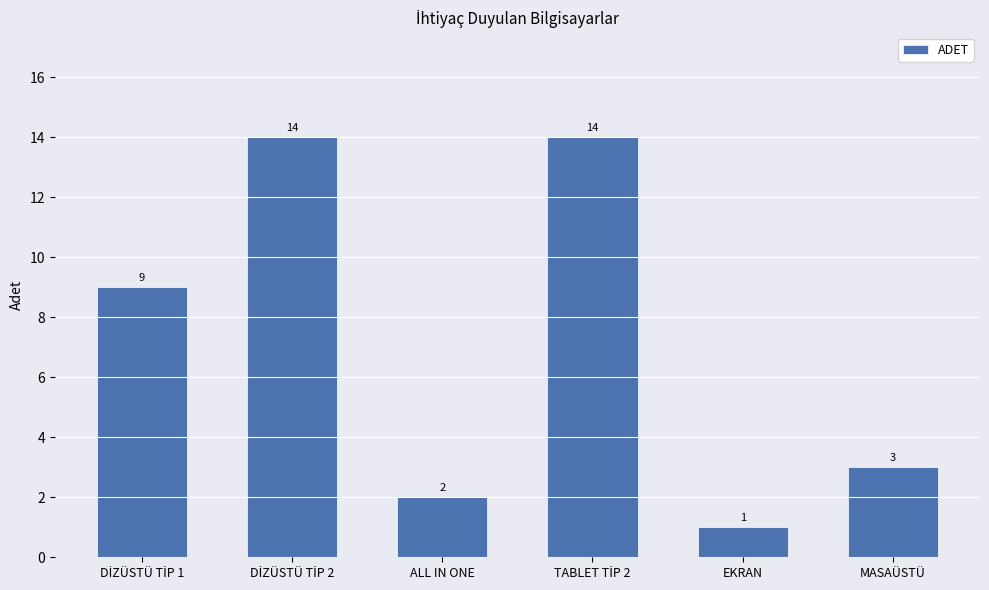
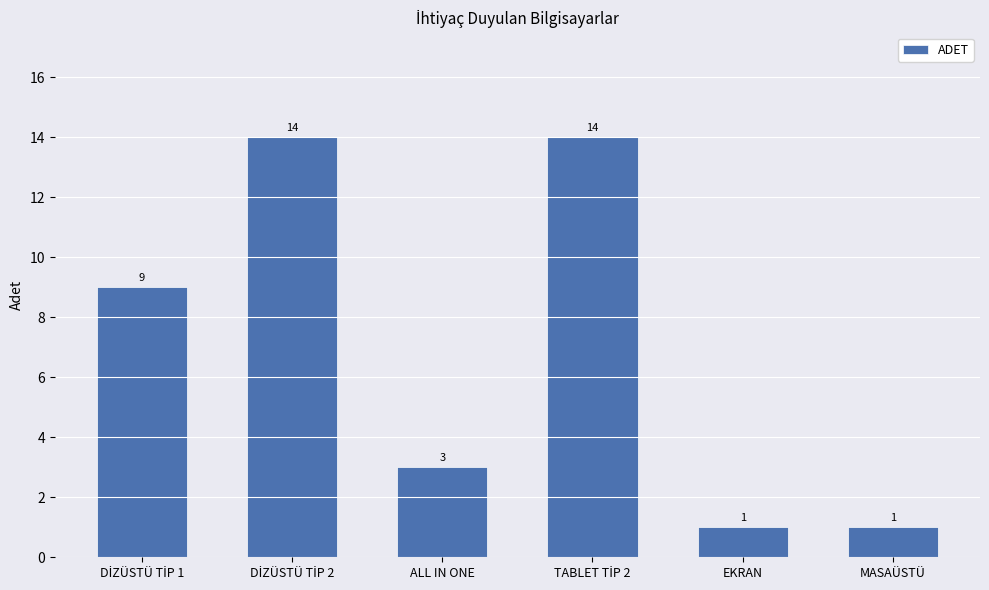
ALL IN ONE: 2 -> 3
MASAÜSTÜ: 3 -> 1
